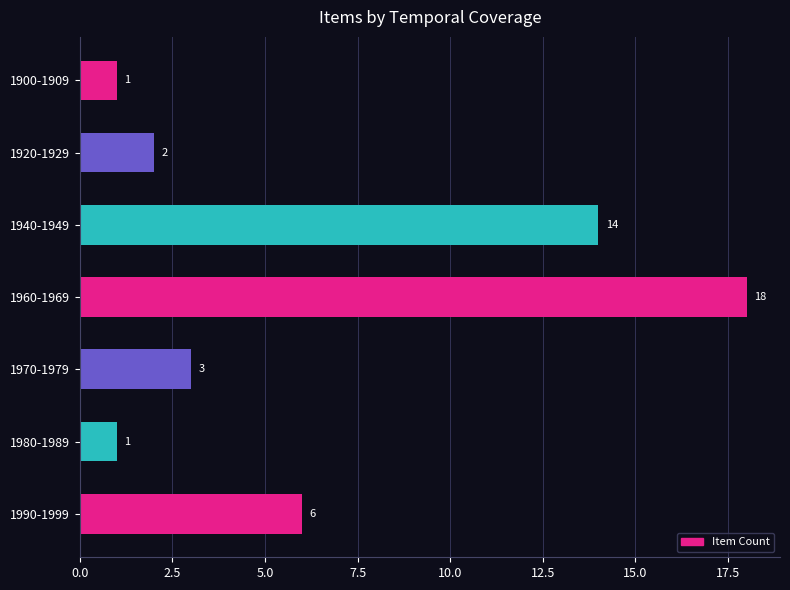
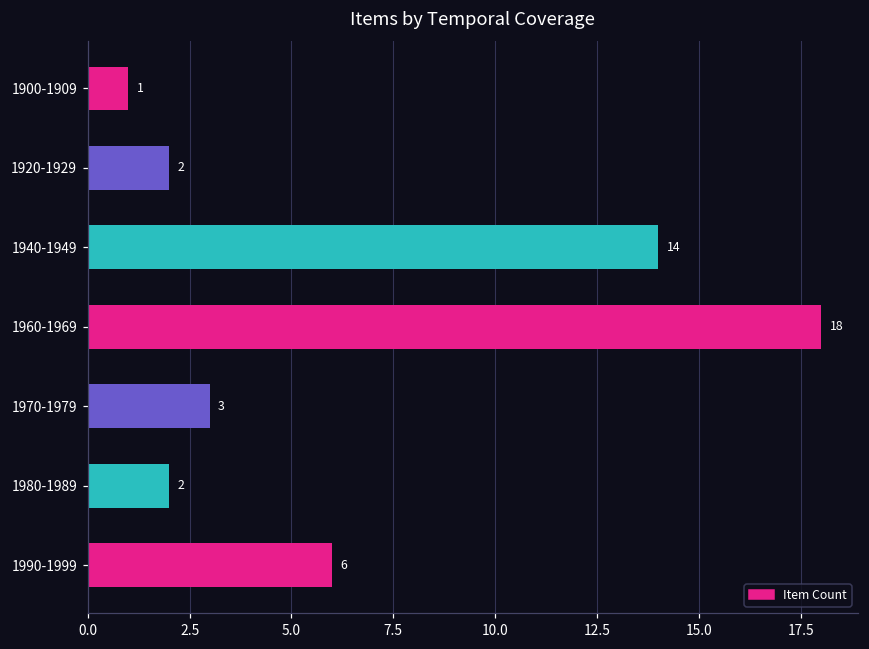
1980-1989: 1 -> 2
